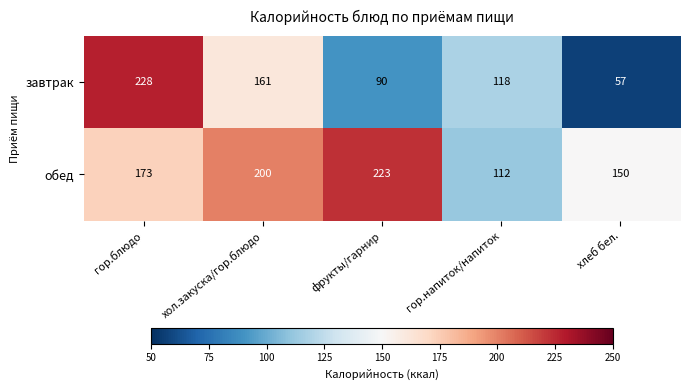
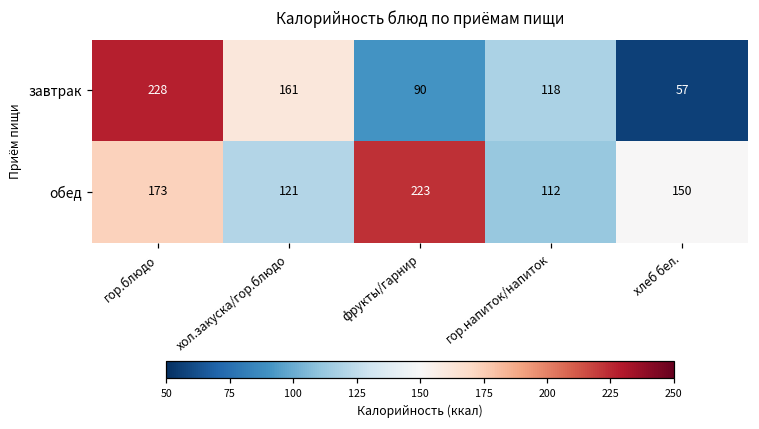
обед, хол.закуска/гор.блюдо: 200 -> 121
